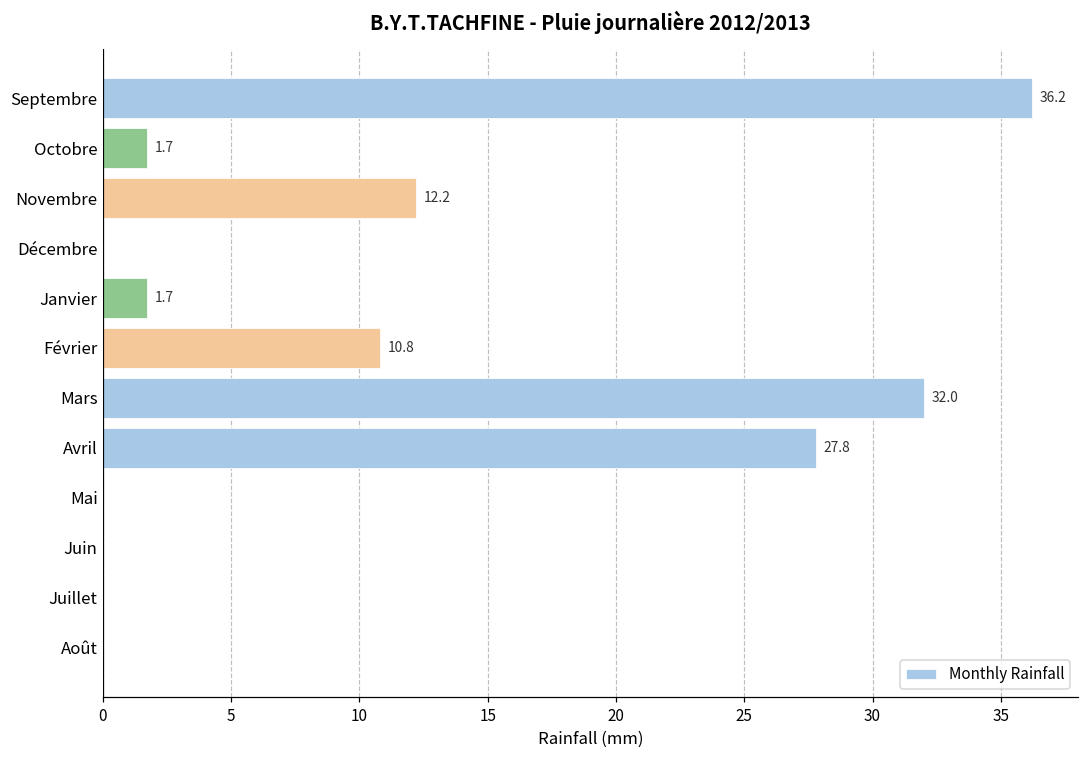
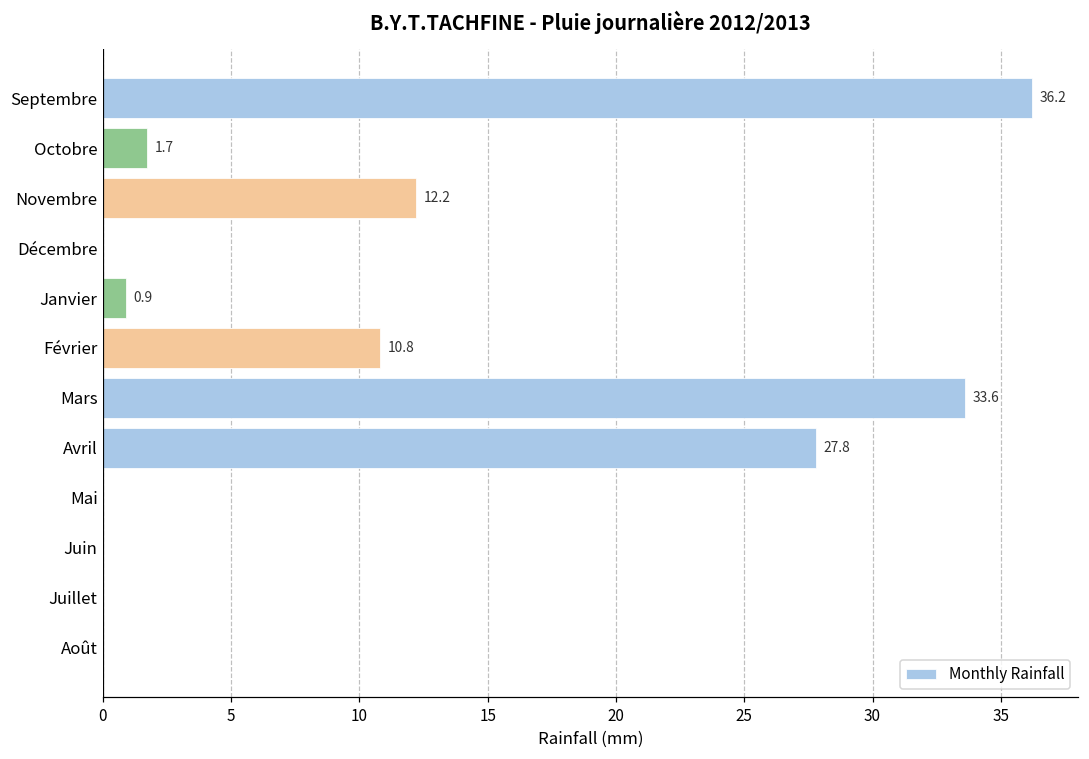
Janvier: 1.7 -> 0.9
Mars: 32.0 -> 33.6
